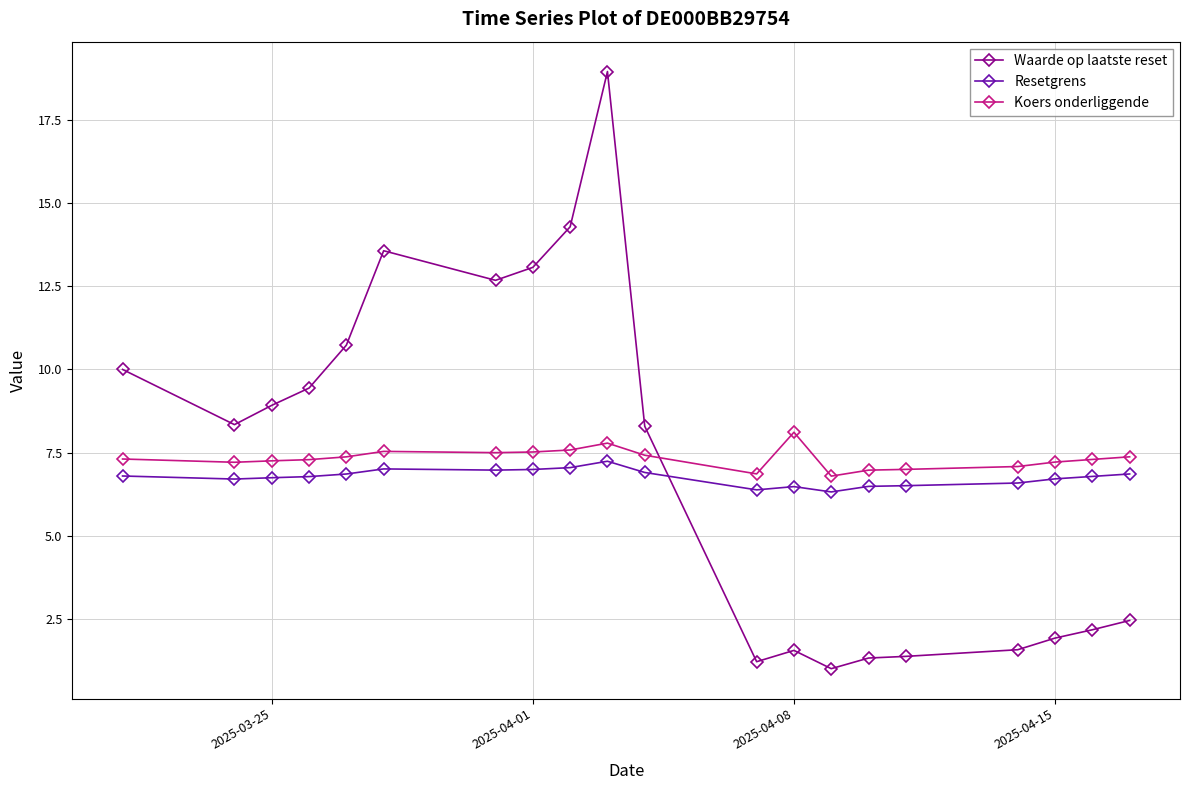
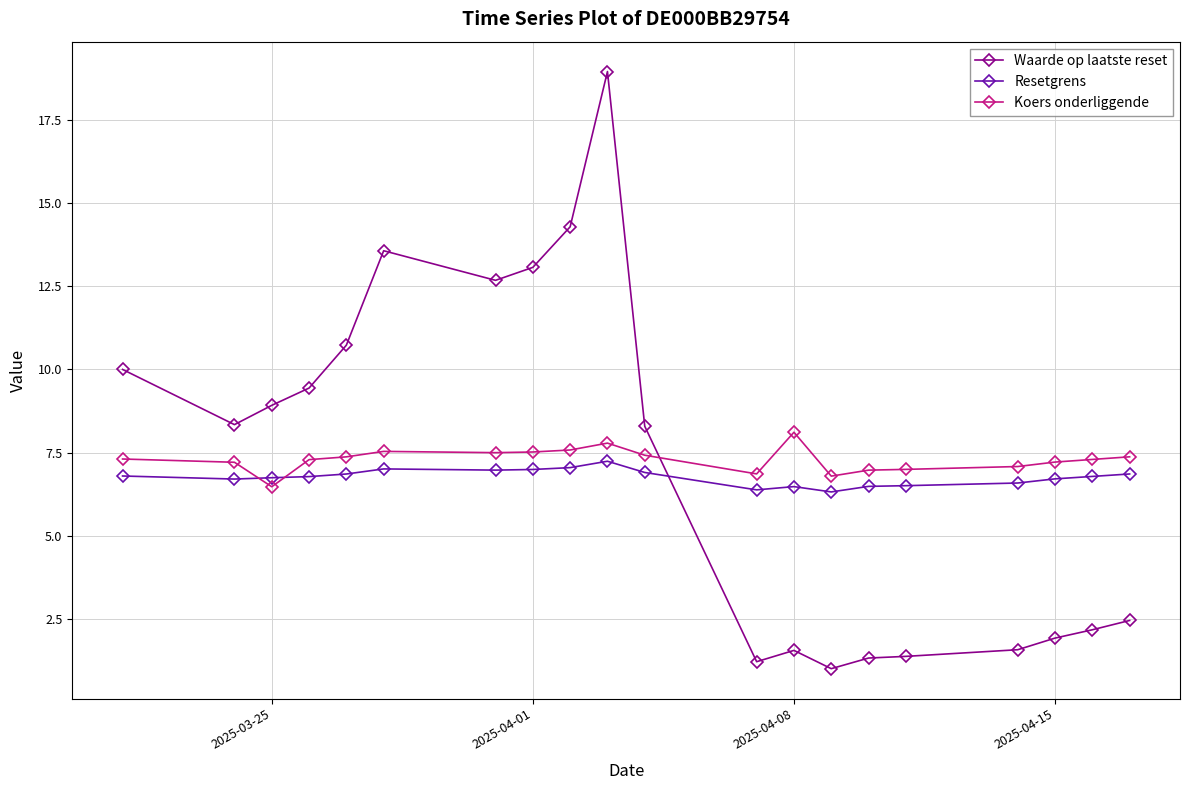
Koers onderliggende, 2025-03-25: 7.3 -> 6.5
